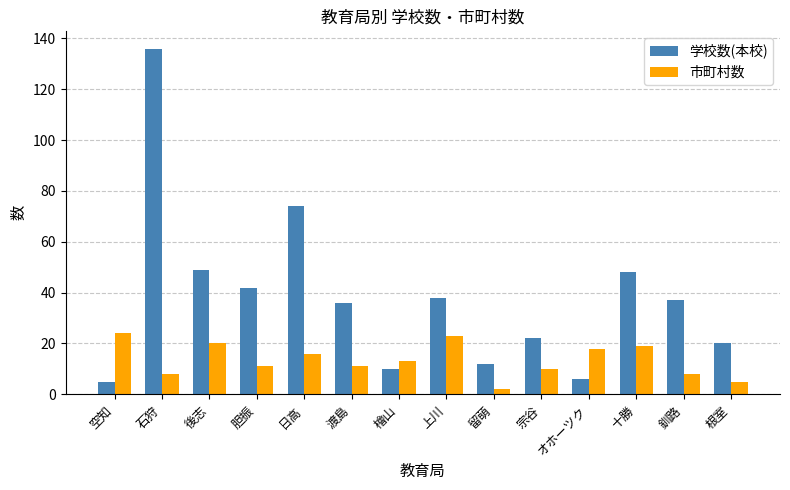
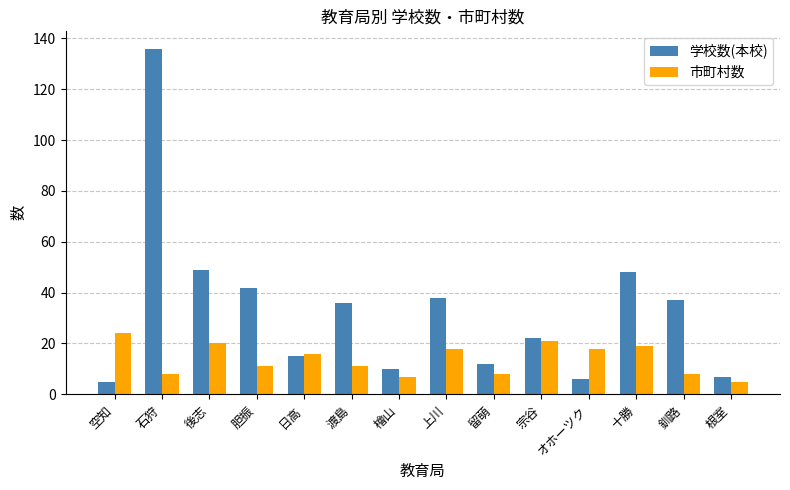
学校数(本校), 日高: 74 -> 15
市町村数, 檜山: 13 -> 7
市町村数, 上川: 23 -> 18
市町村数, 留萌: 2 -> 8
市町村数, 宗谷: 10 -> 21
学校数(本校), 根室: 20 -> 7
